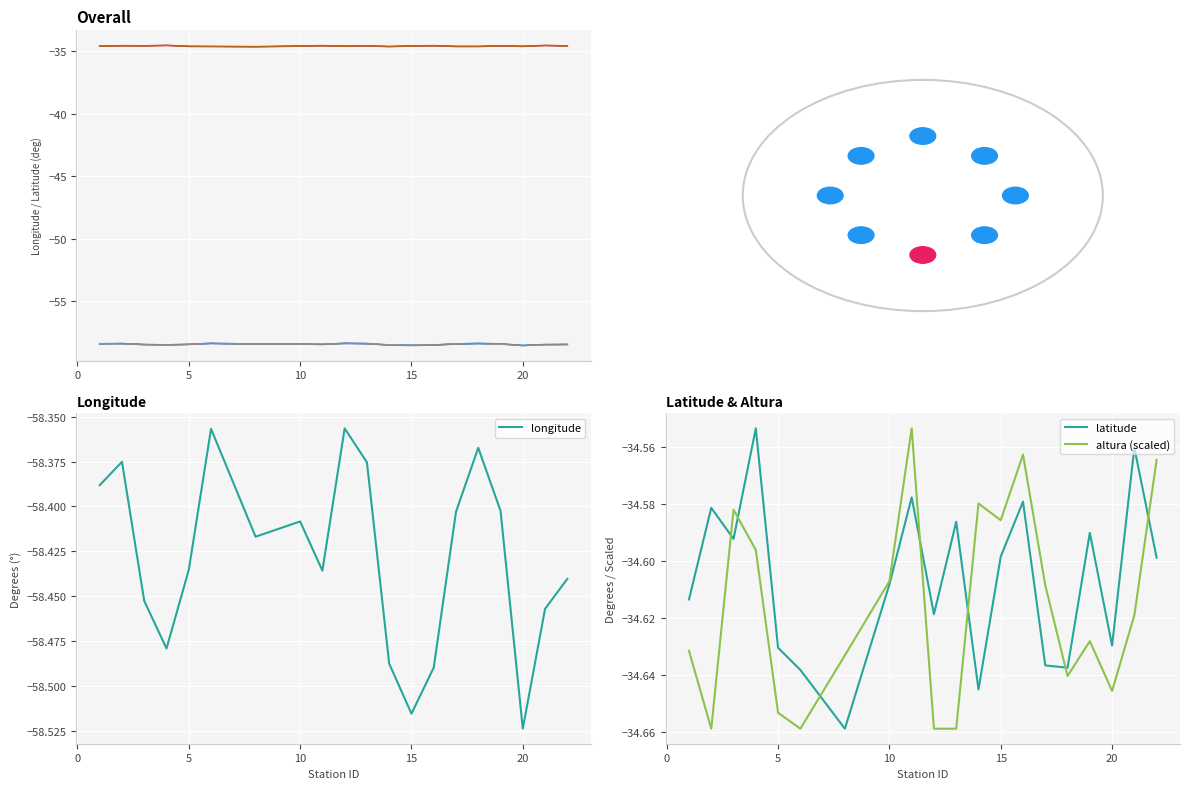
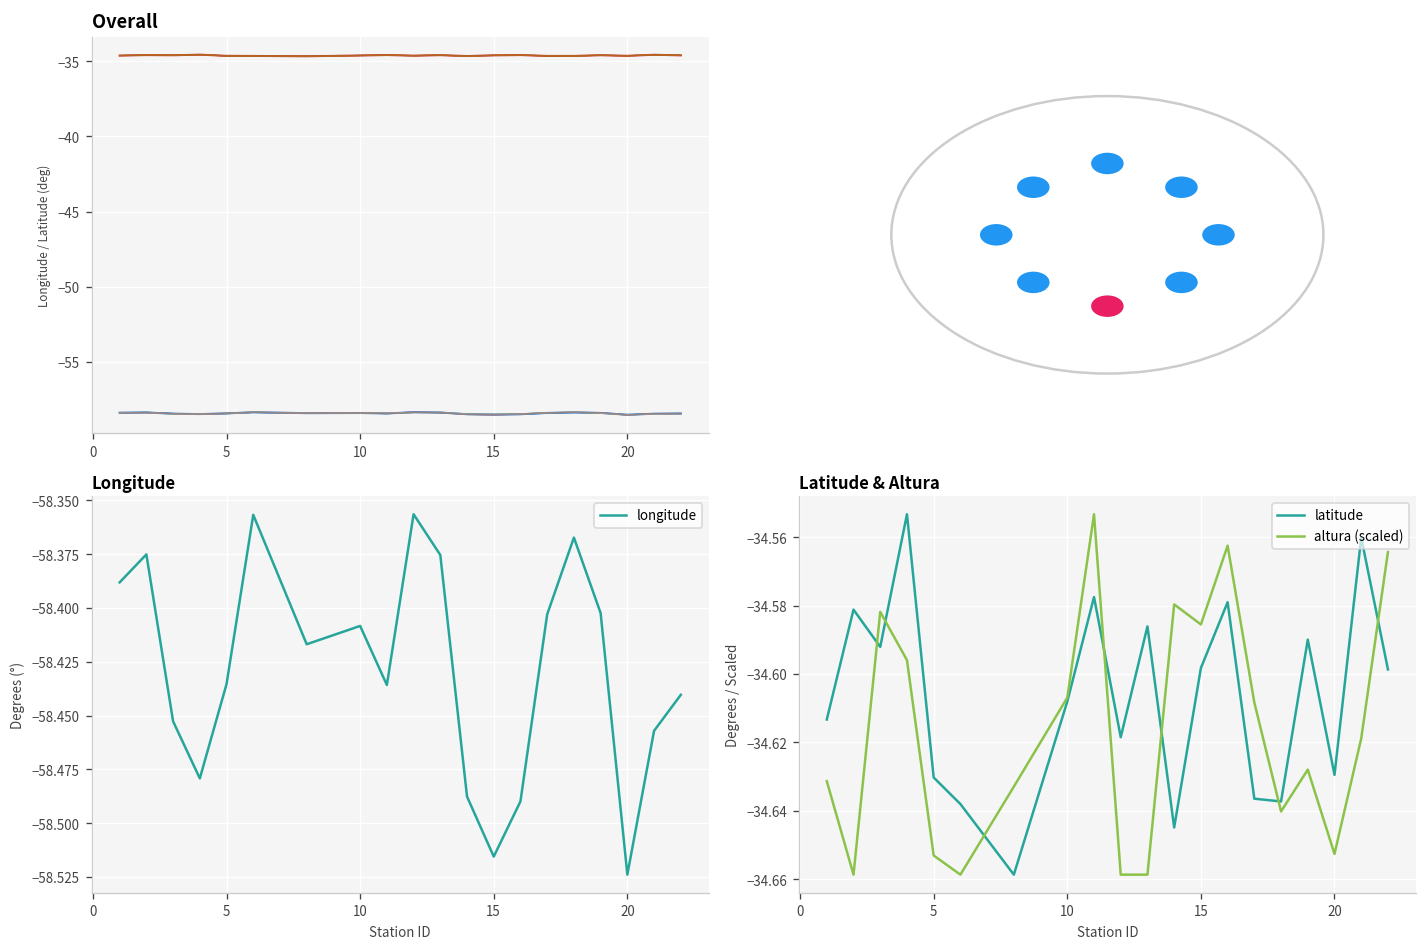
Latitude & Altura, altura (scaled), 20: -34.645 -> -34.653
